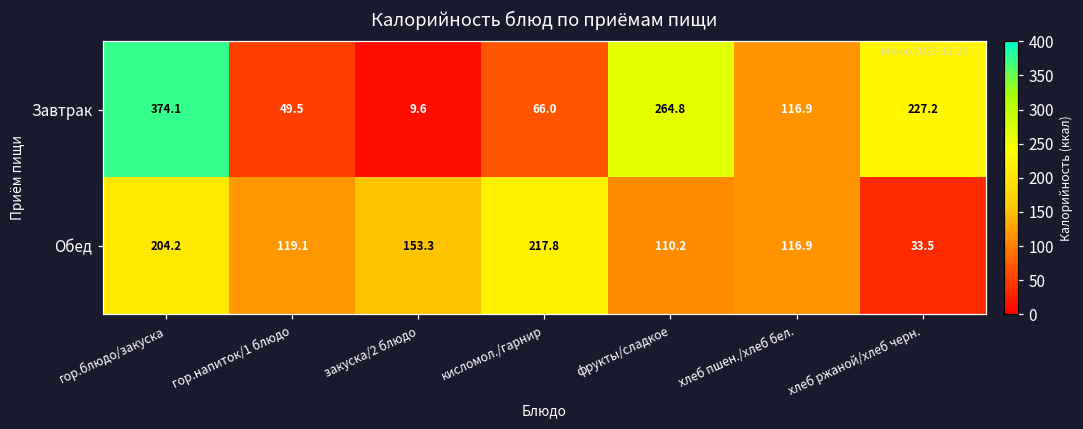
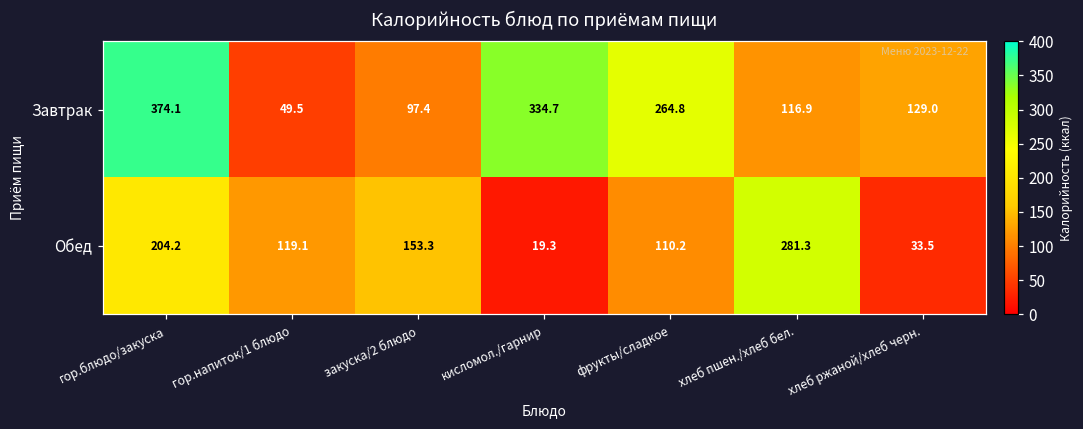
Завтрак, закуска/2 блюдо: 9.6 -> 97.4
Завтрак, кисломол./гарнир: 66.0 -> 334.7
Завтрак, хлеб ржаной/хлеб черн.: 227.2 -> 129.0
Обед, кисломол./гарнир: 217.8 -> 19.3
Обед, хлеб пшен./хлеб бел.: 116.9 -> 281.3
